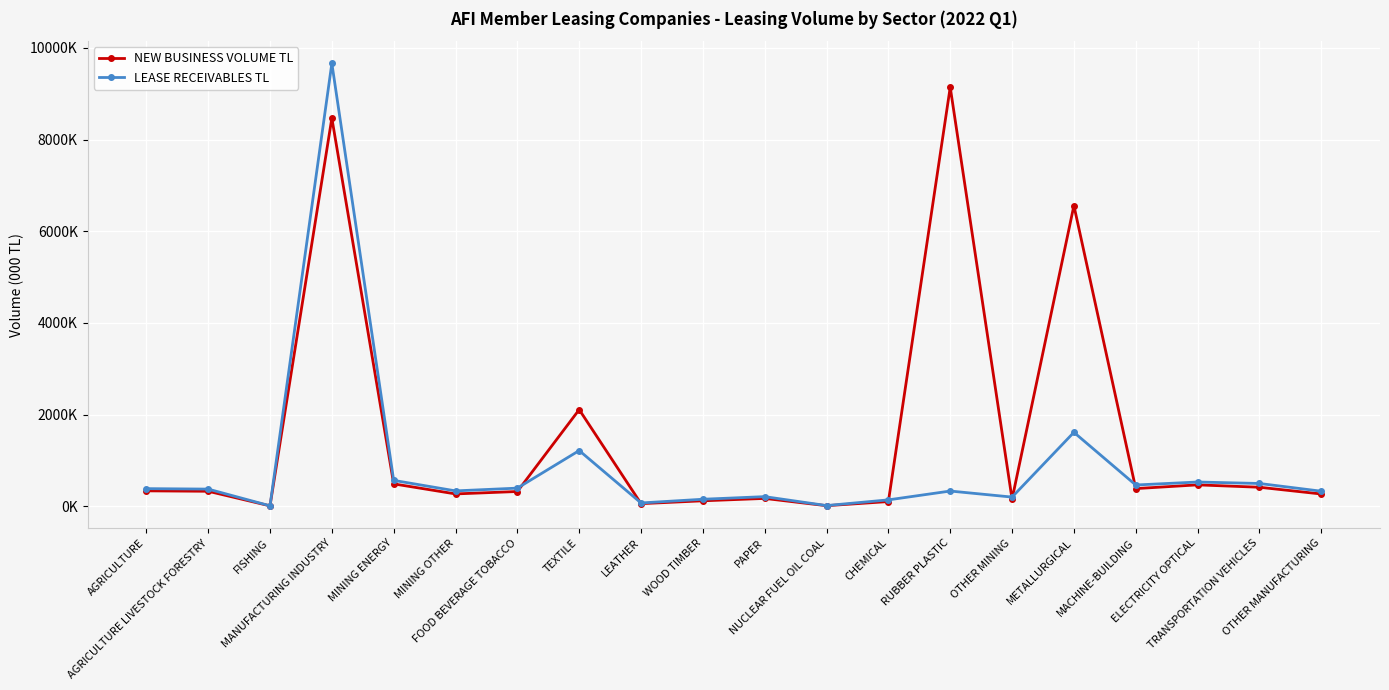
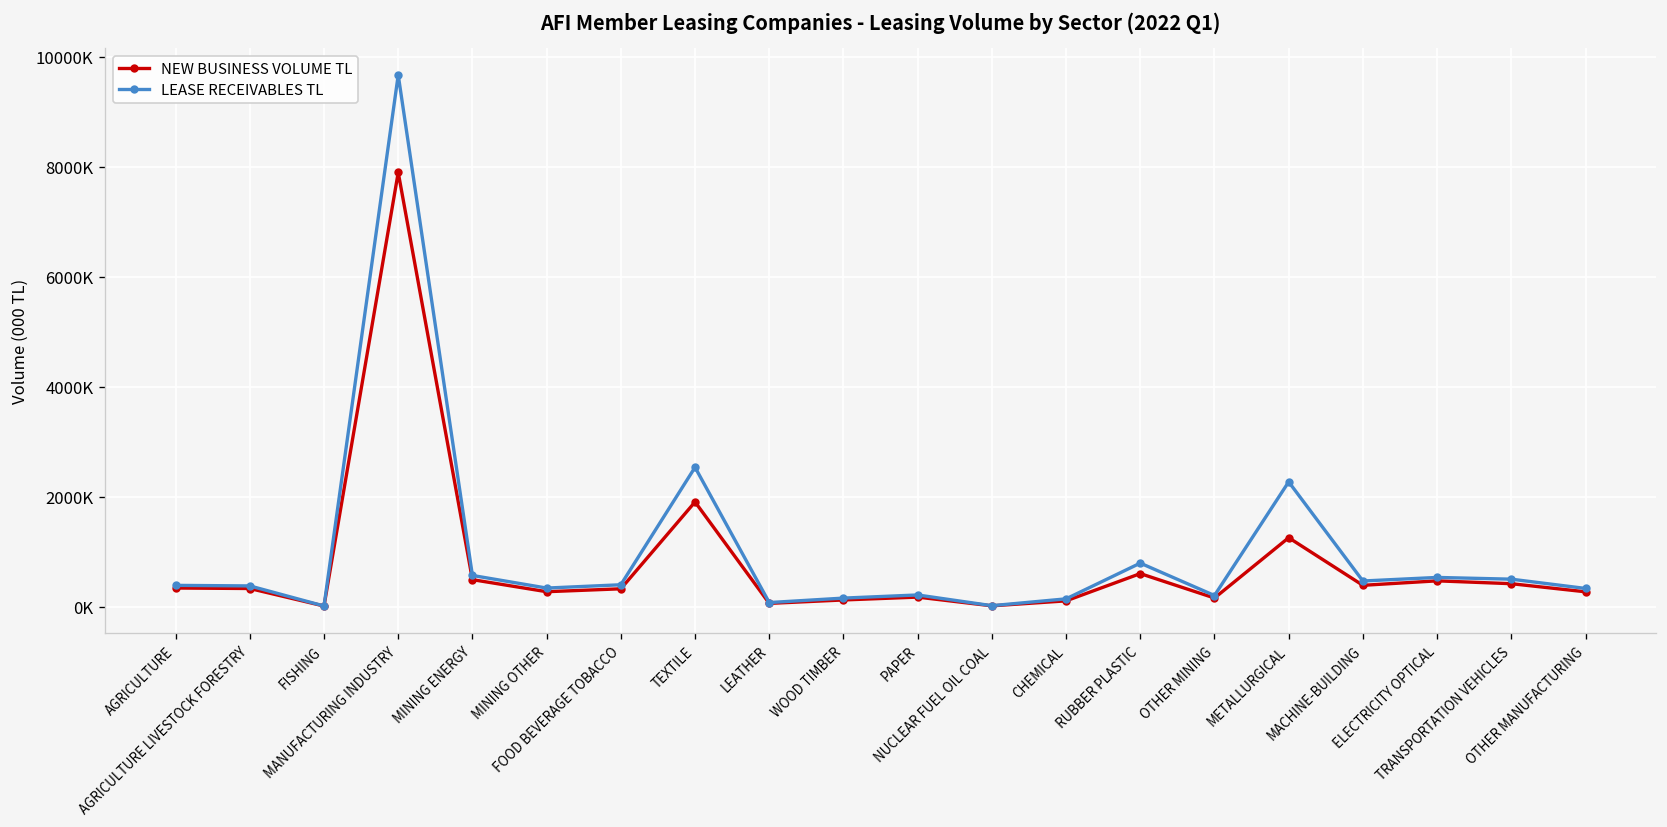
NEW BUSINESS VOLUME TL, MANUFACTURING INDUSTRY: 8500000 -> 7900000
NEW BUSINESS VOLUME TL, TEXTILE: 2100000 -> 1900000
LEASE RECEIVABLES TL, TEXTILE: 1200000 -> 2500000
NEW BUSINESS VOLUME TL, RUBBER PLASTIC: 9100000 -> 600000
LEASE RECEIVABLES TL, RUBBER PLASTIC: 300000 -> 800000
NEW BUSINESS VOLUME TL, METALLURGICAL: 6600000 -> 1300000
LEASE RECEIVABLES TL, METALLURGICAL: 1600000 -> 2300000
